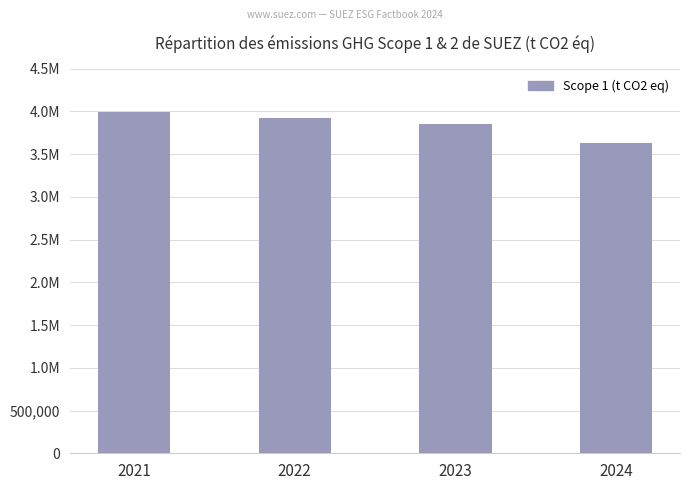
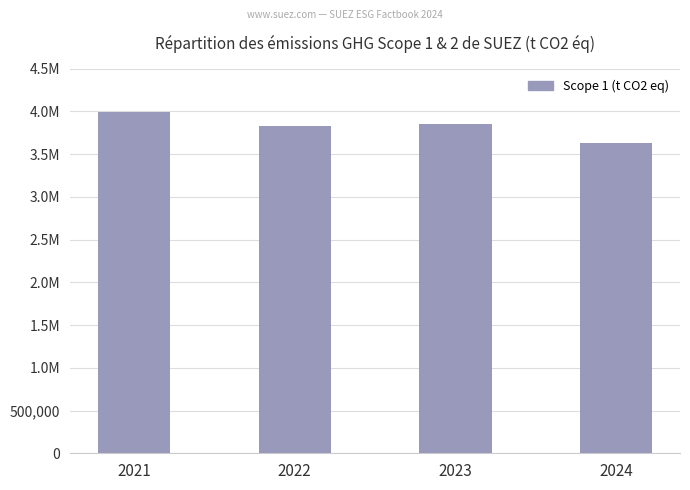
2022: 3,900,000 -> 3,800,000
